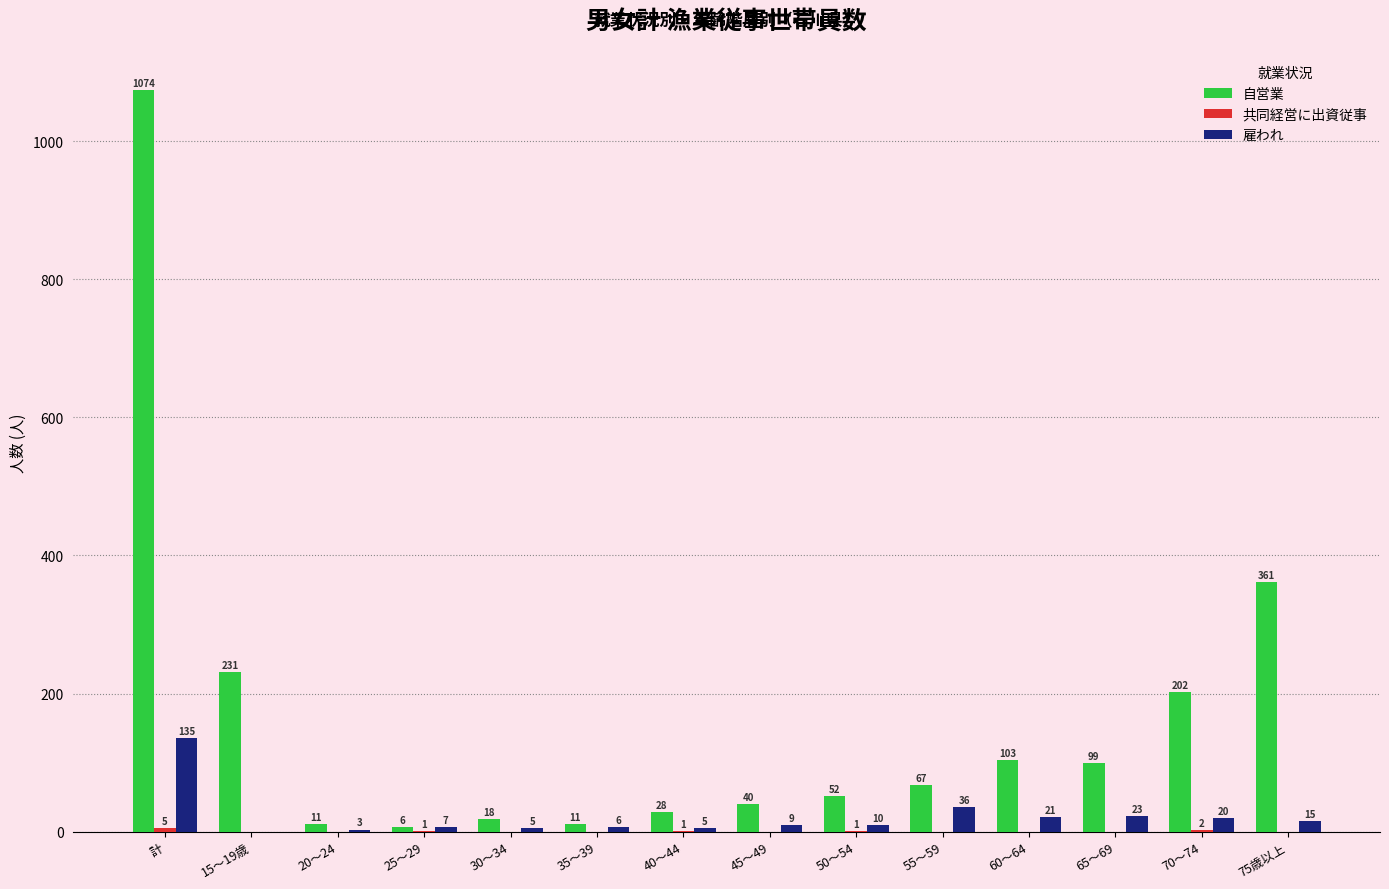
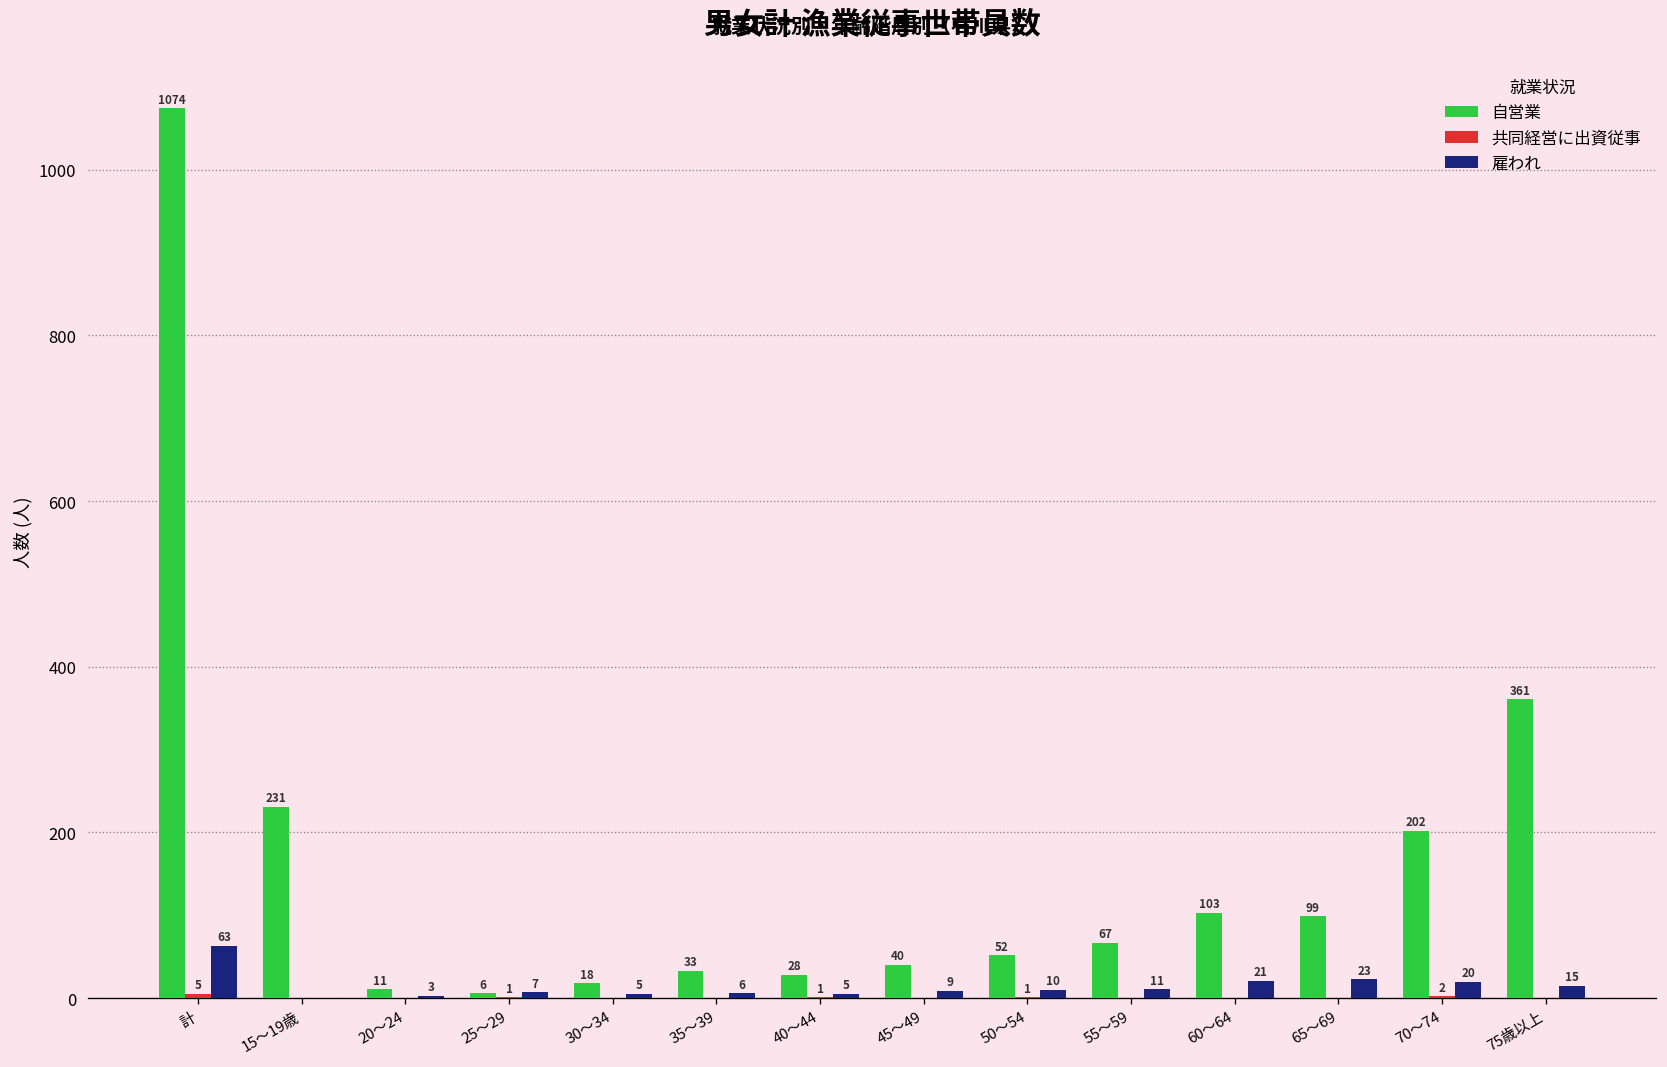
雇われ, 計: 135 -> 63
自営業, 35～39: 11 -> 33
雇われ, 55～59: 36 -> 11
